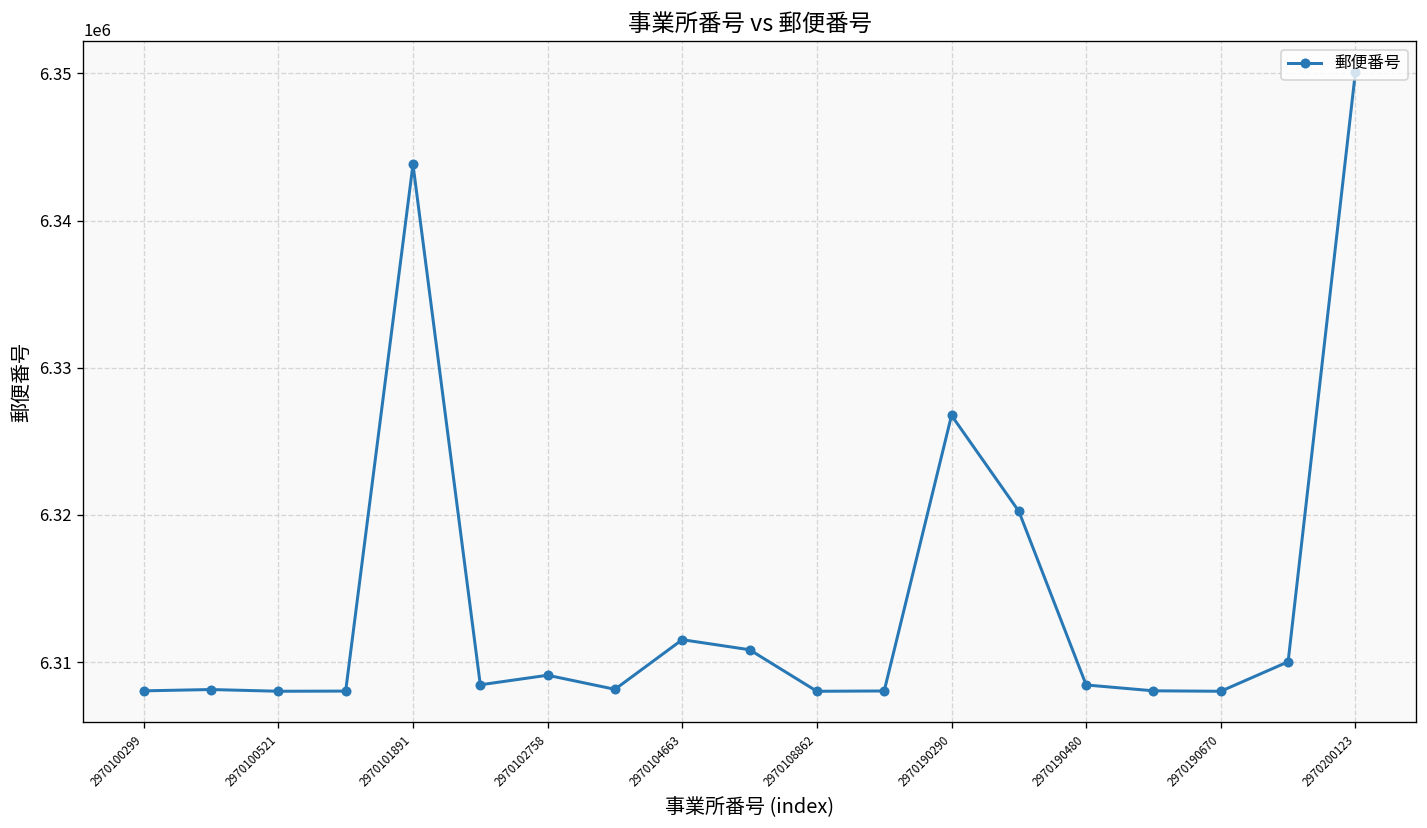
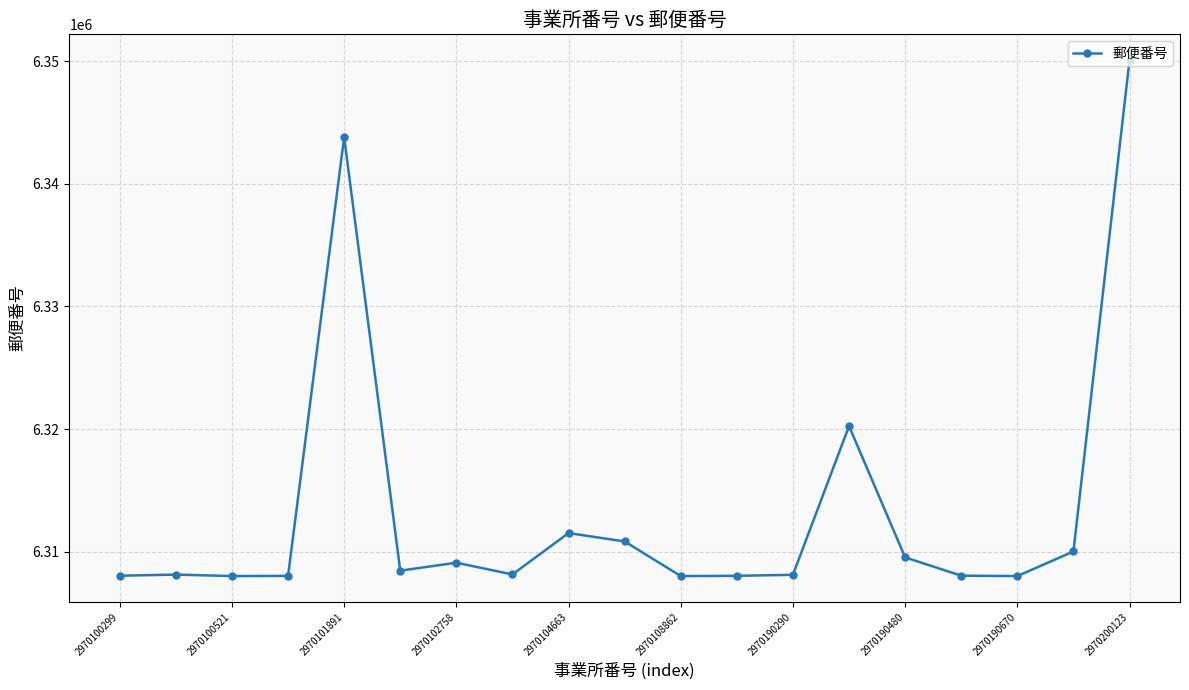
2970190290: 6326800 -> 6308100
2970190480: 6308400 -> 6309500
